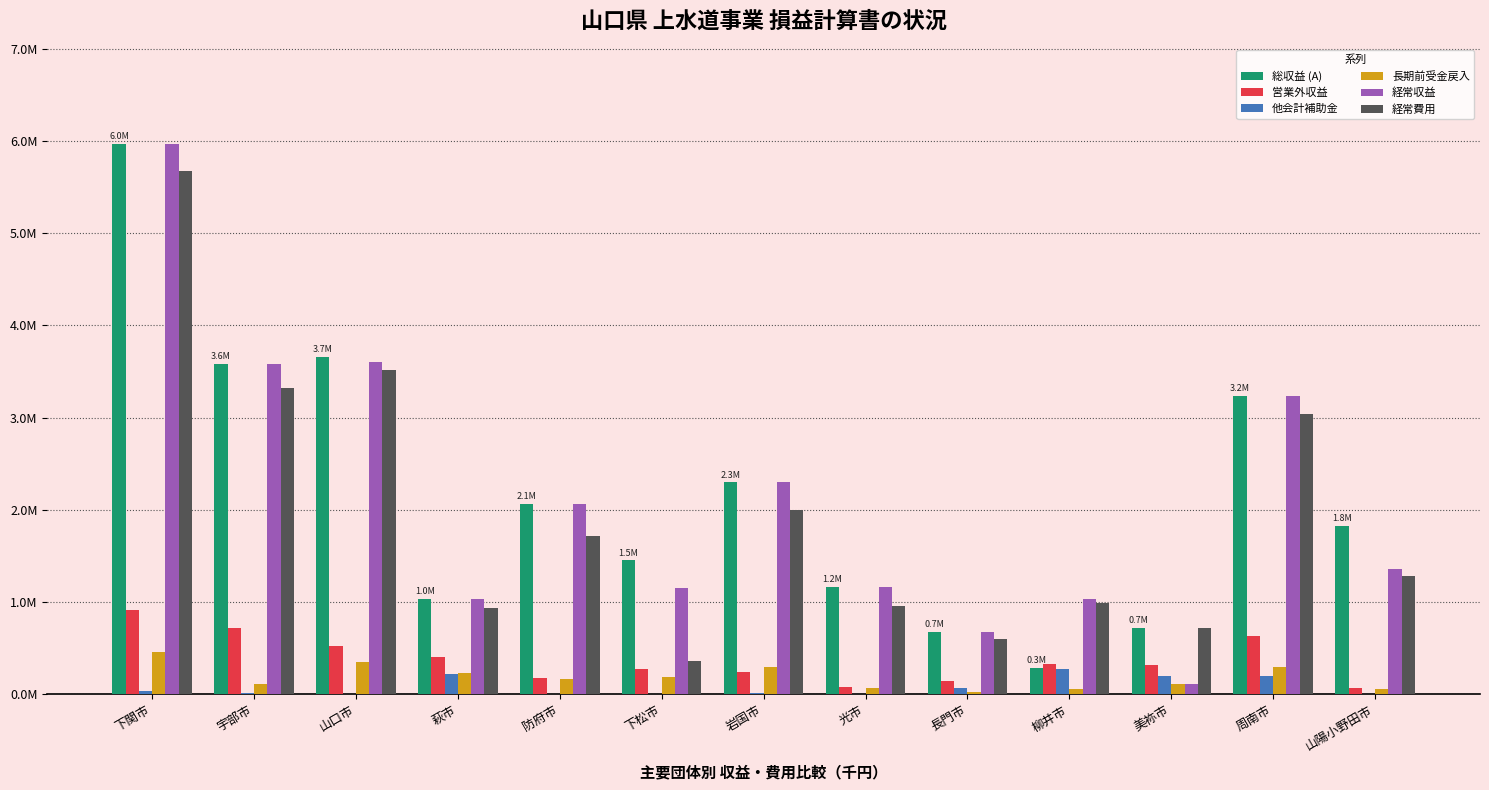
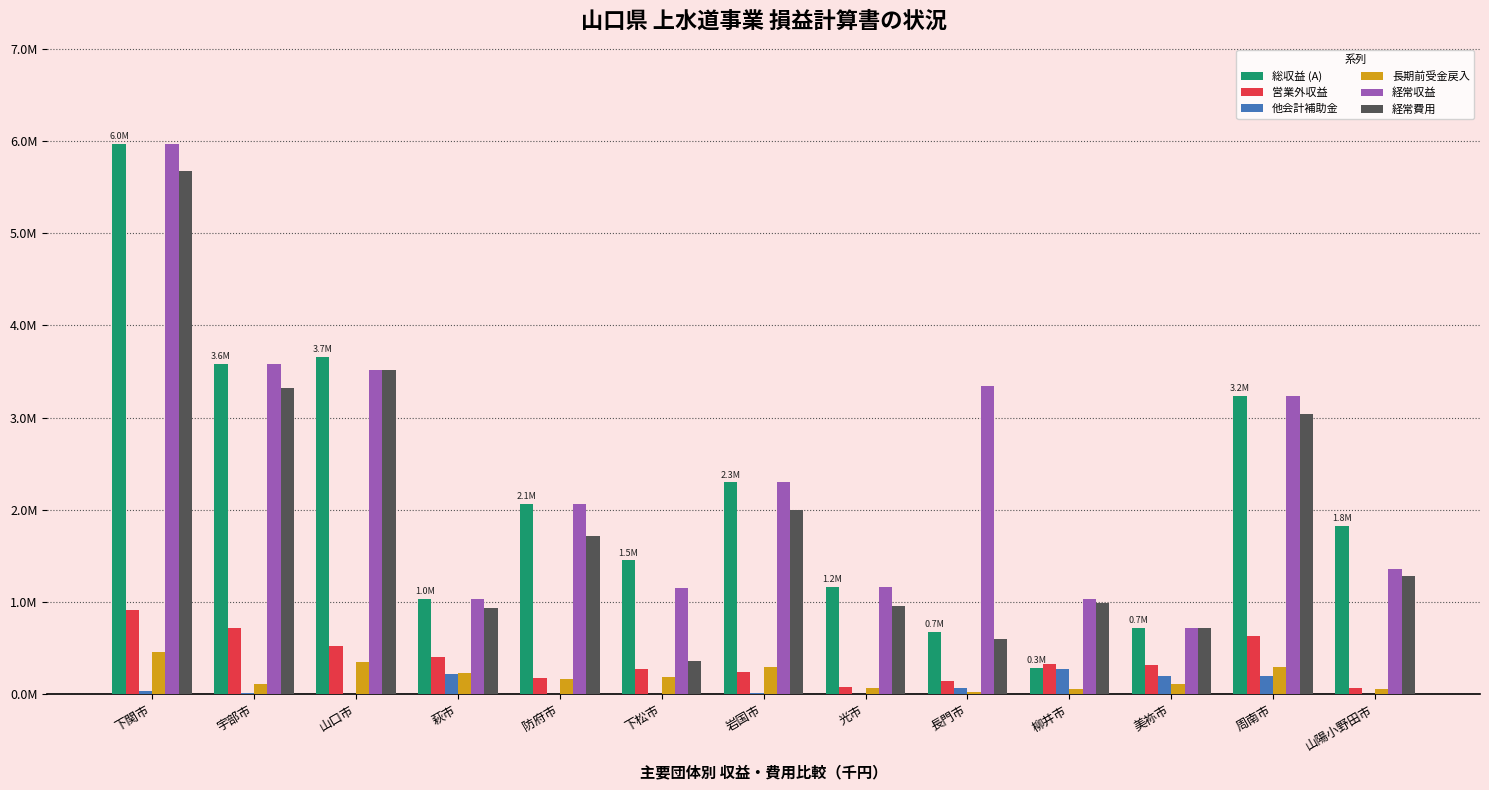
経常収益, 山口市: 3600000 -> 3500000
経常収益, 長門市: 700000 -> 3300000
経常収益, 美祢市: 100000 -> 700000
